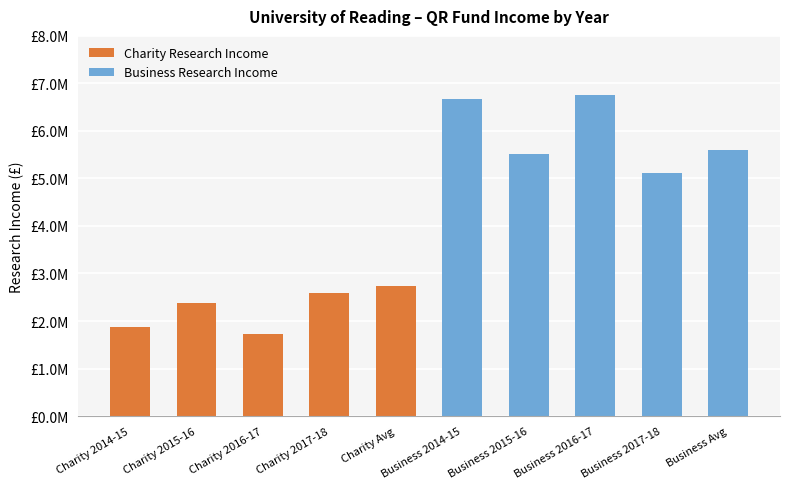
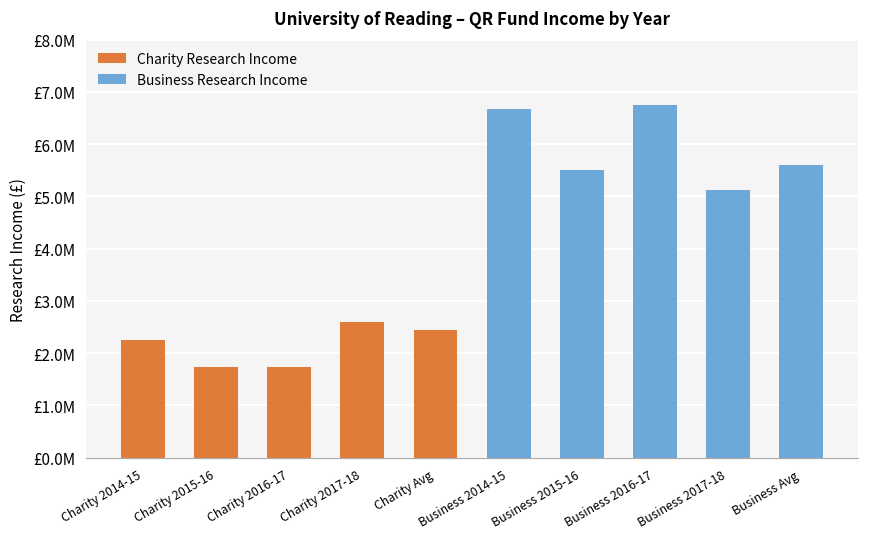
Charity Research Income, Charity 2014-15: £1900000 -> £2300000
Charity Research Income, Charity 2015-16: £2400000 -> £1700000
Charity Research Income, Charity Avg: £2700000 -> £2400000
